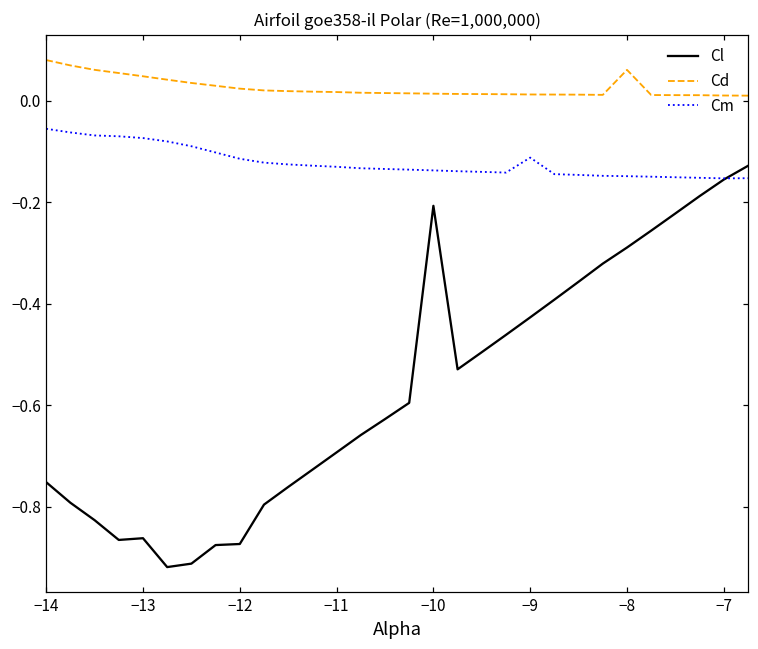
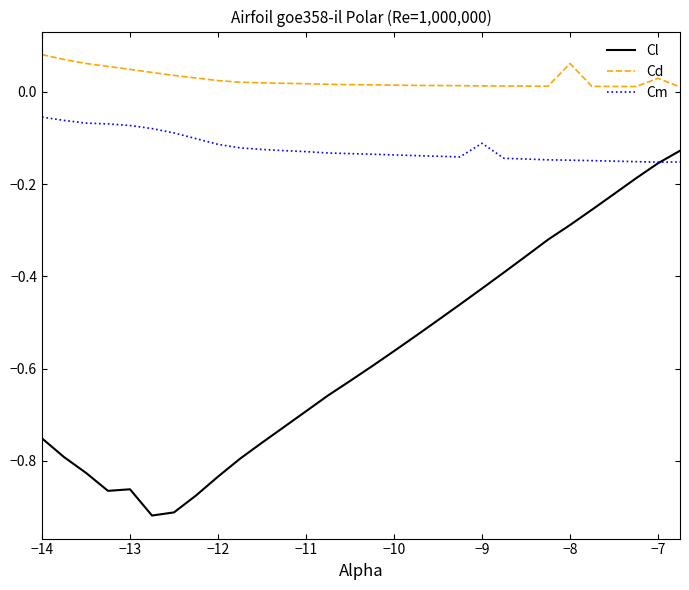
Cl, −12: -0.87 -> -0.83
Cl, −10: -0.21 -> -0.56
Cd, −7: 0.01 -> 0.03
